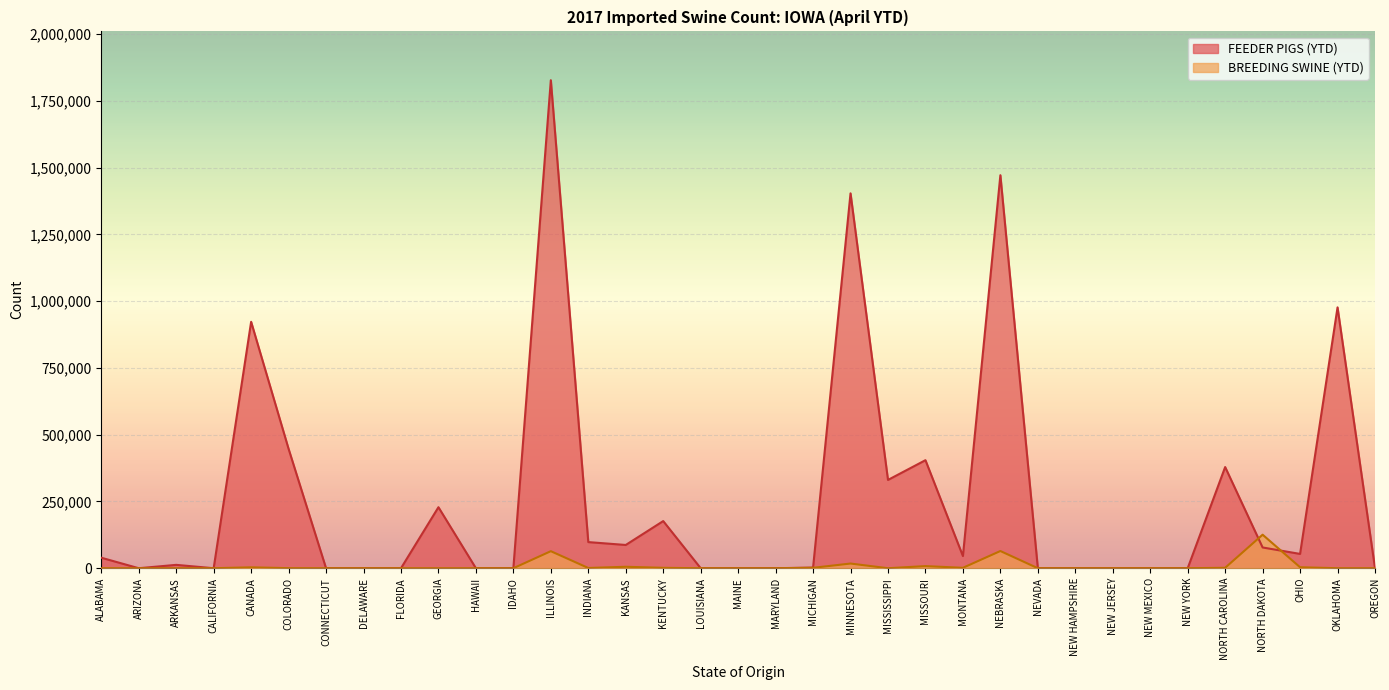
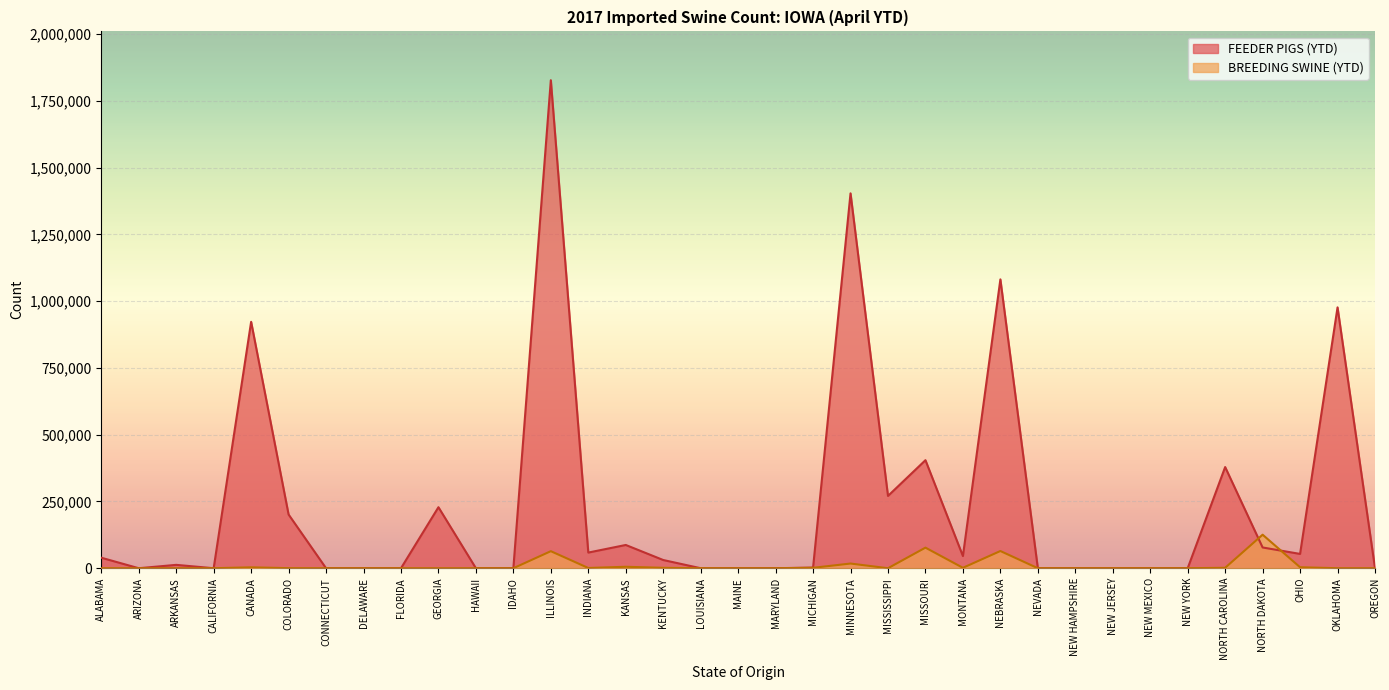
FEEDER PIGS (YTD), COLORADO: 450,000 -> 200,000
FEEDER PIGS (YTD), INDIANA: 100,000 -> 60,000
FEEDER PIGS (YTD), KENTUCKY: 180,000 -> 30,000
FEEDER PIGS (YTD), MISSISSIPPI: 330,000 -> 270,000
BREEDING SWINE (YTD), MISSOURI: 10,000 -> 80,000
FEEDER PIGS (YTD), NEBRASKA: 1,470,000 -> 1,080,000
